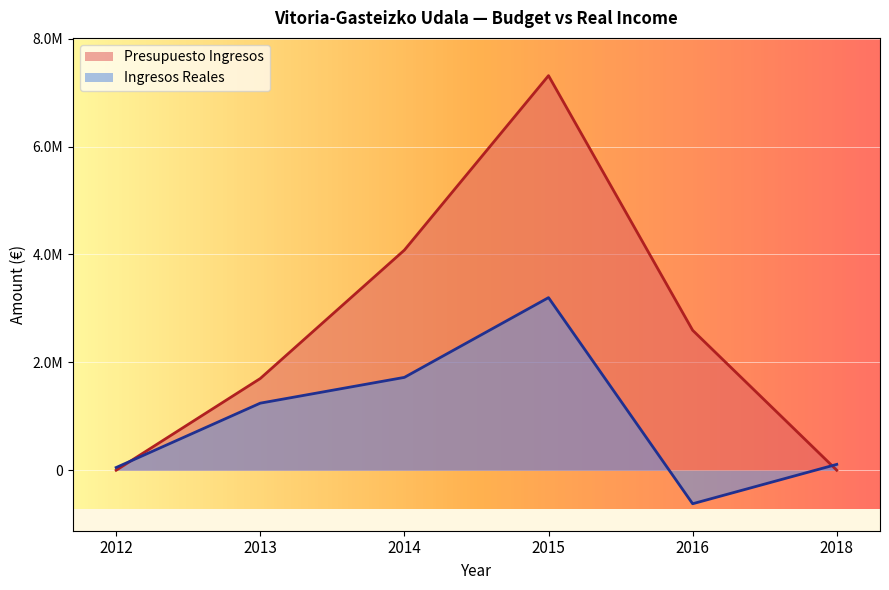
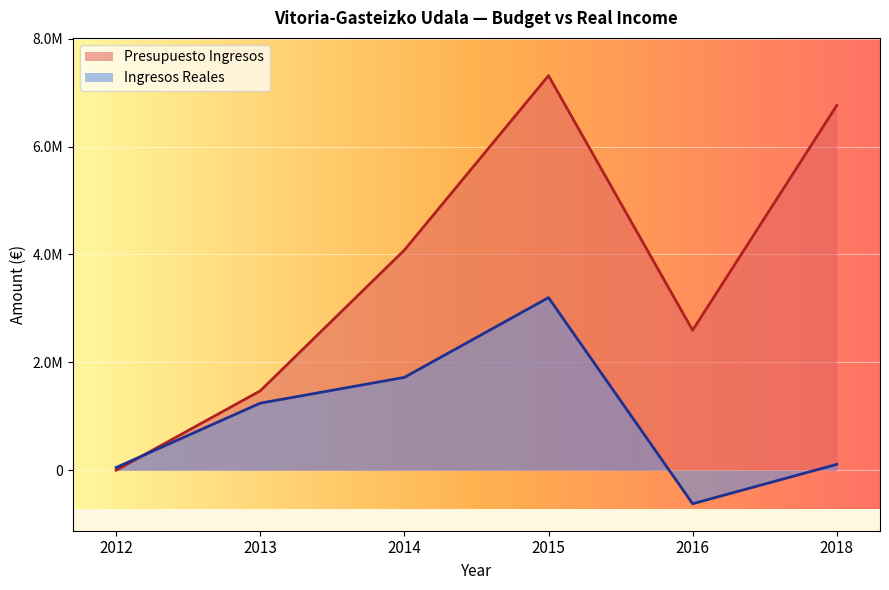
Presupuesto Ingresos, 2013: 1700000 -> 1500000
Presupuesto Ingresos, 2018: 0 -> 6800000
